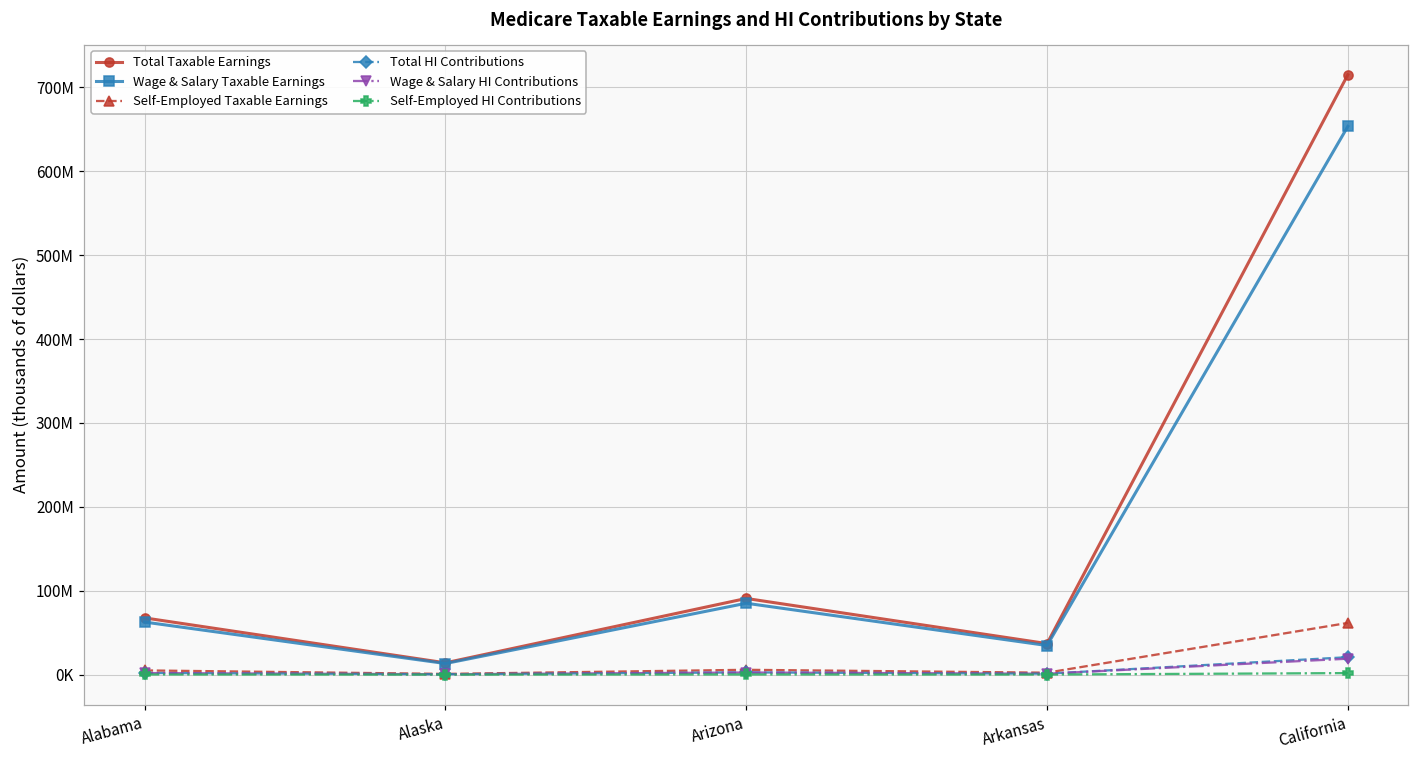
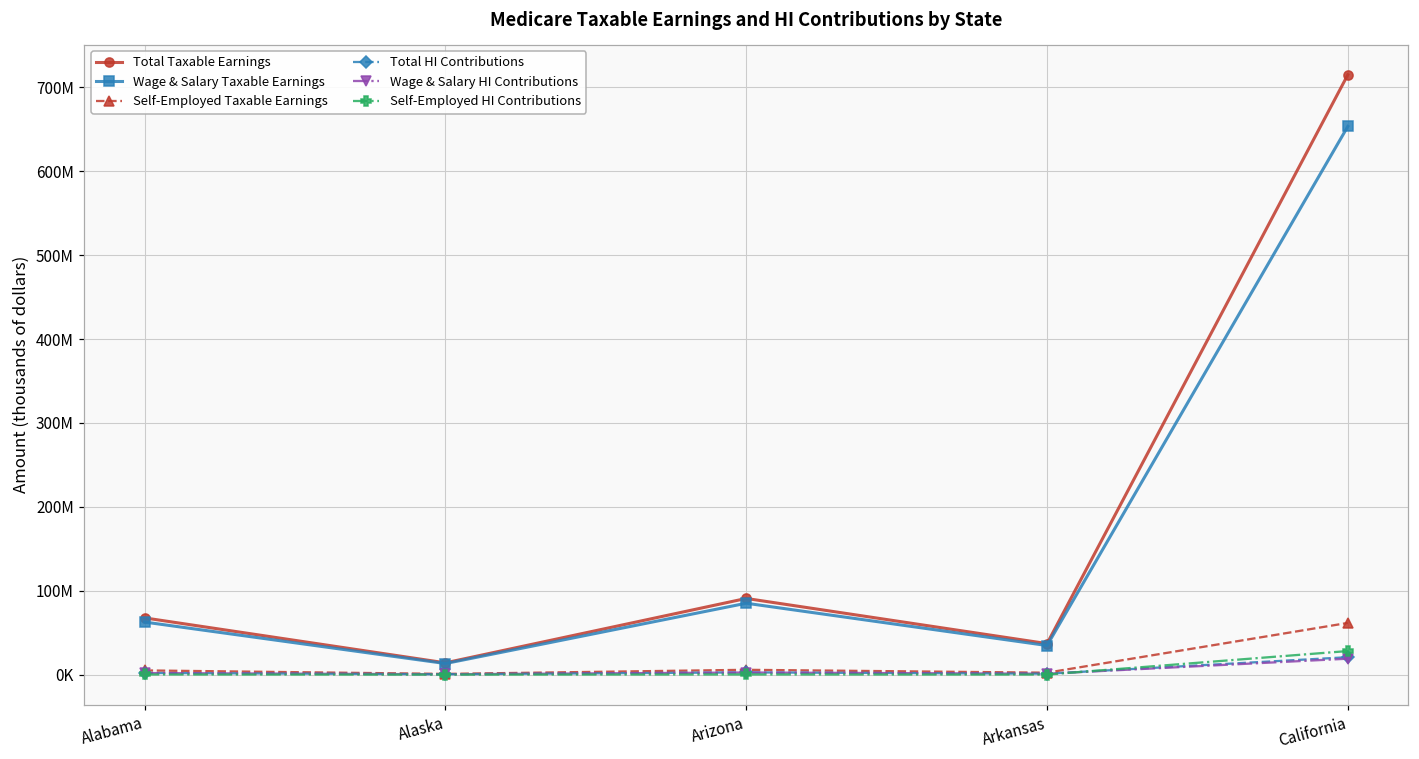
Self-Employed HI Contributions, California: 0 -> 30000000
